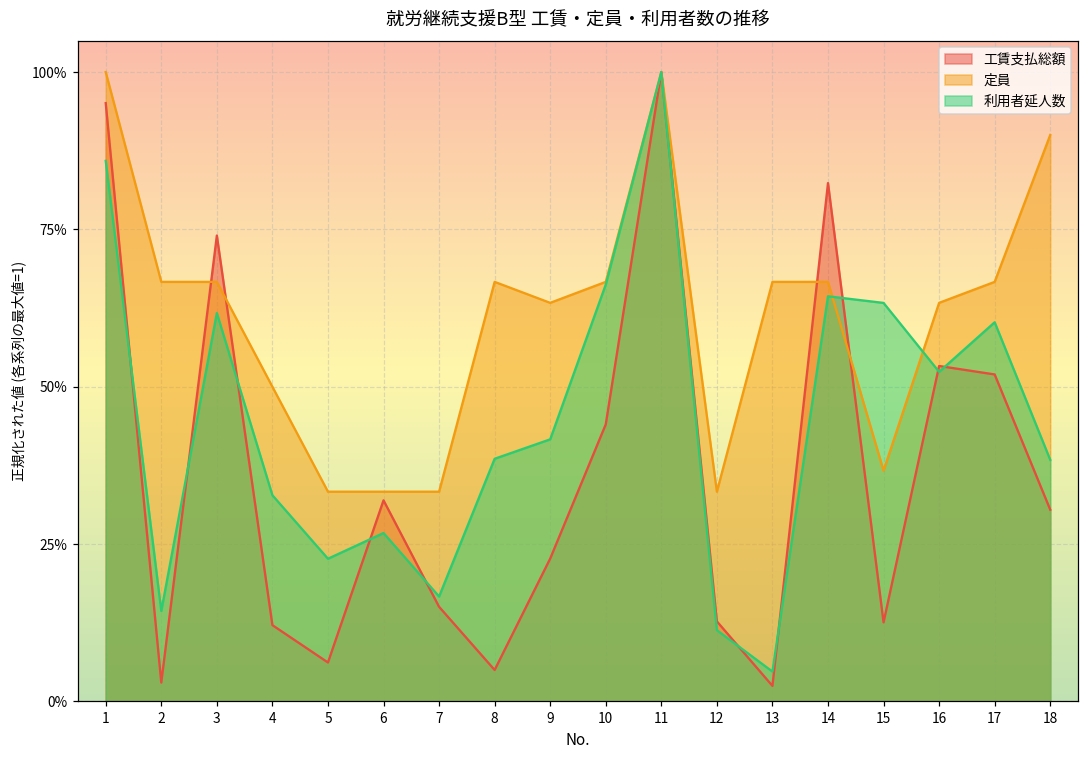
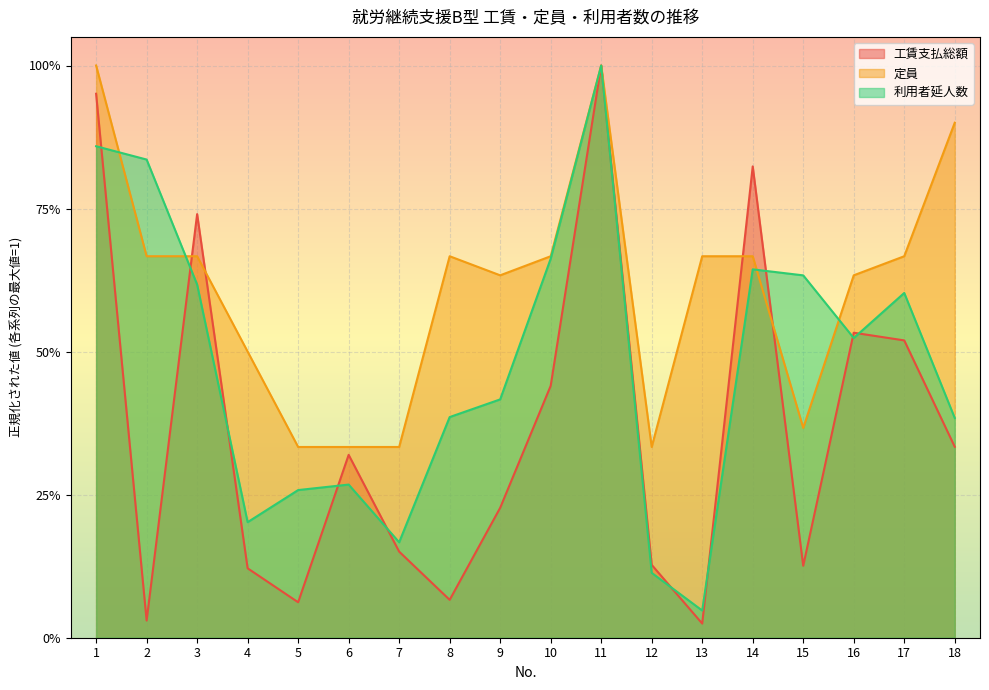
利用者延人数, 2: 14% -> 84%
利用者延人数, 4: 33% -> 20%
利用者延人数, 5: 23% -> 26%
工賃支払総額, 8: 5% -> 7%
工賃支払総額, 18: 30% -> 33%
